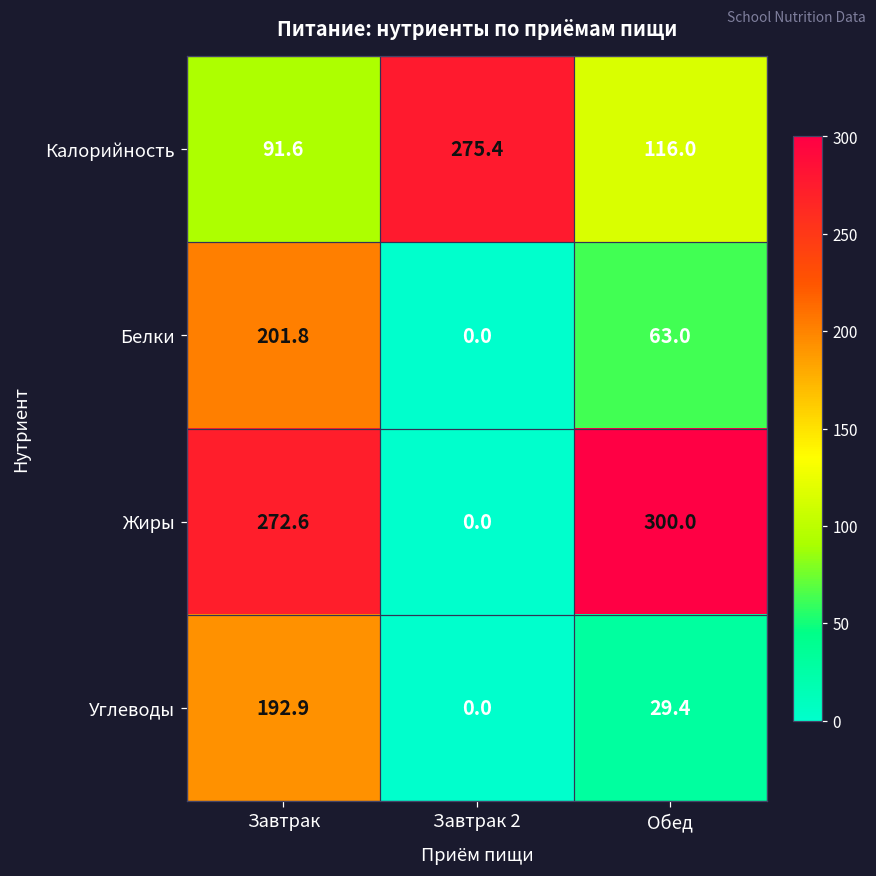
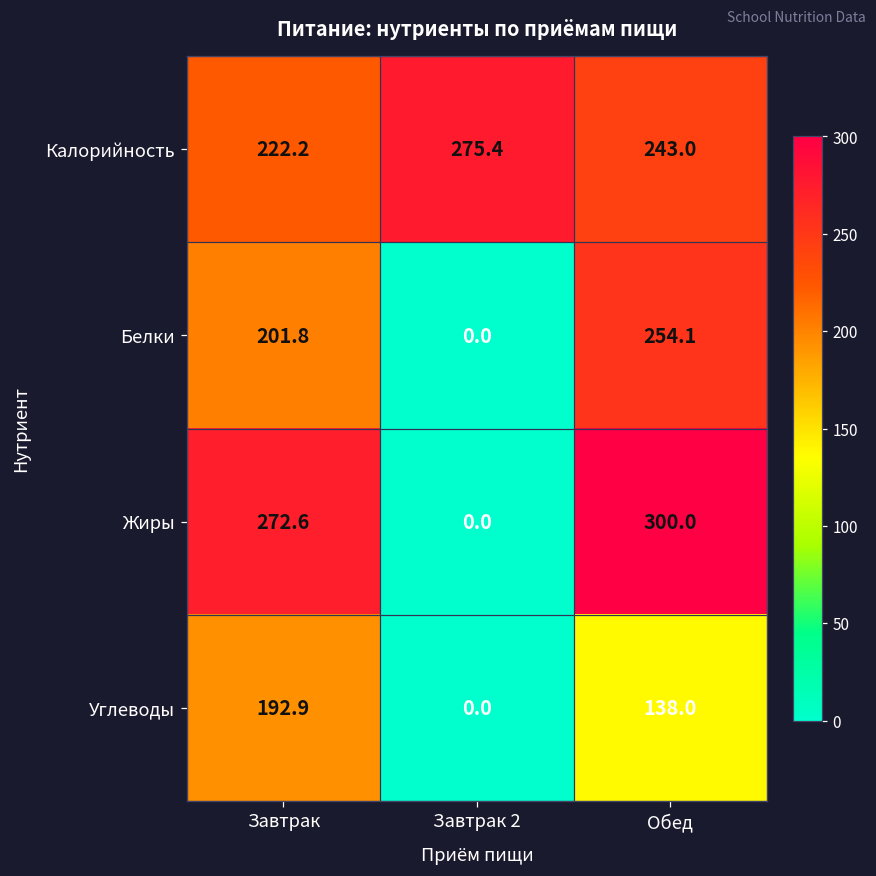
Калорийность, Завтрак: 91.6 -> 222.2
Калорийность, Обед: 116.0 -> 243.0
Белки, Обед: 63.0 -> 254.1
Углеводы, Обед: 29.4 -> 138.0
